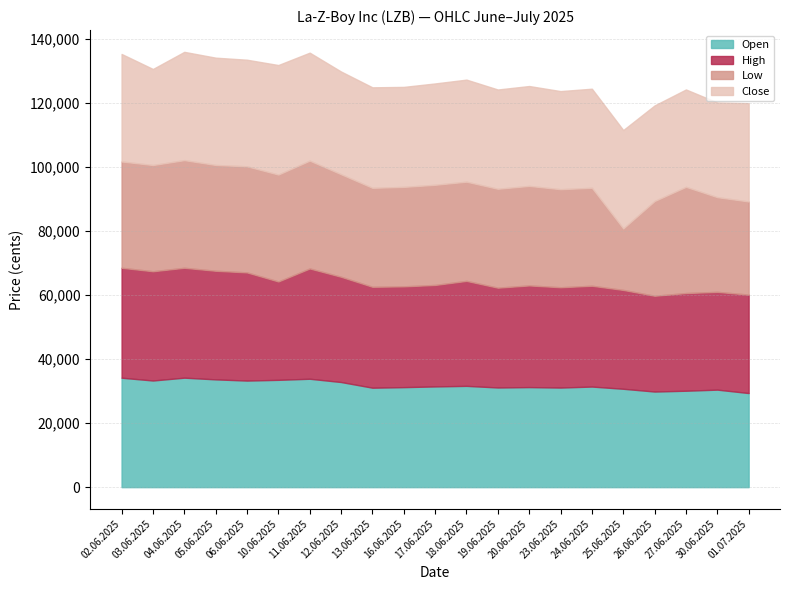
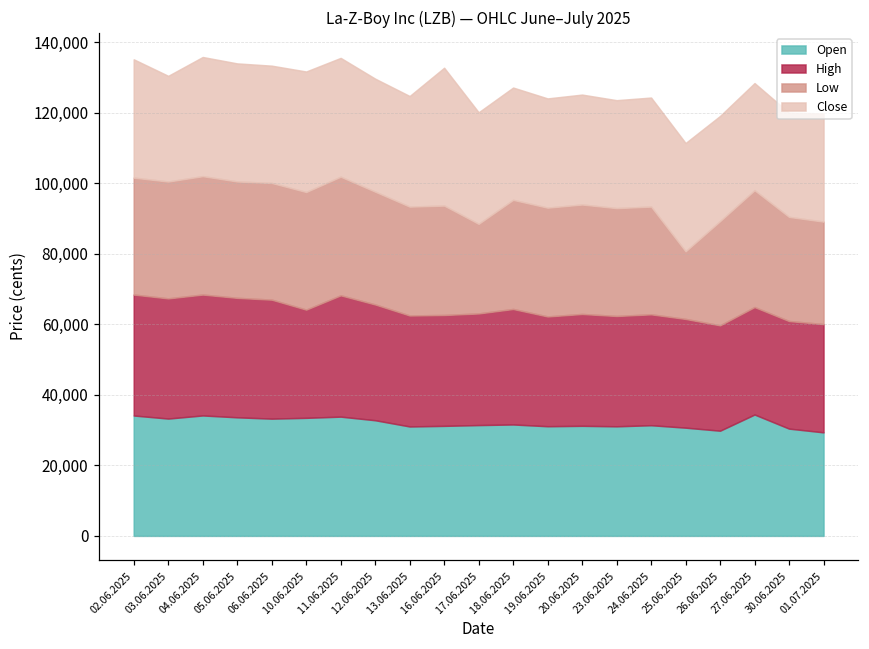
Close, 16.06.2025: 31,000 -> 39,000
Low, 17.06.2025: 31,000 -> 25,000
Open, 27.06.2025: 30,000 -> 34,000
